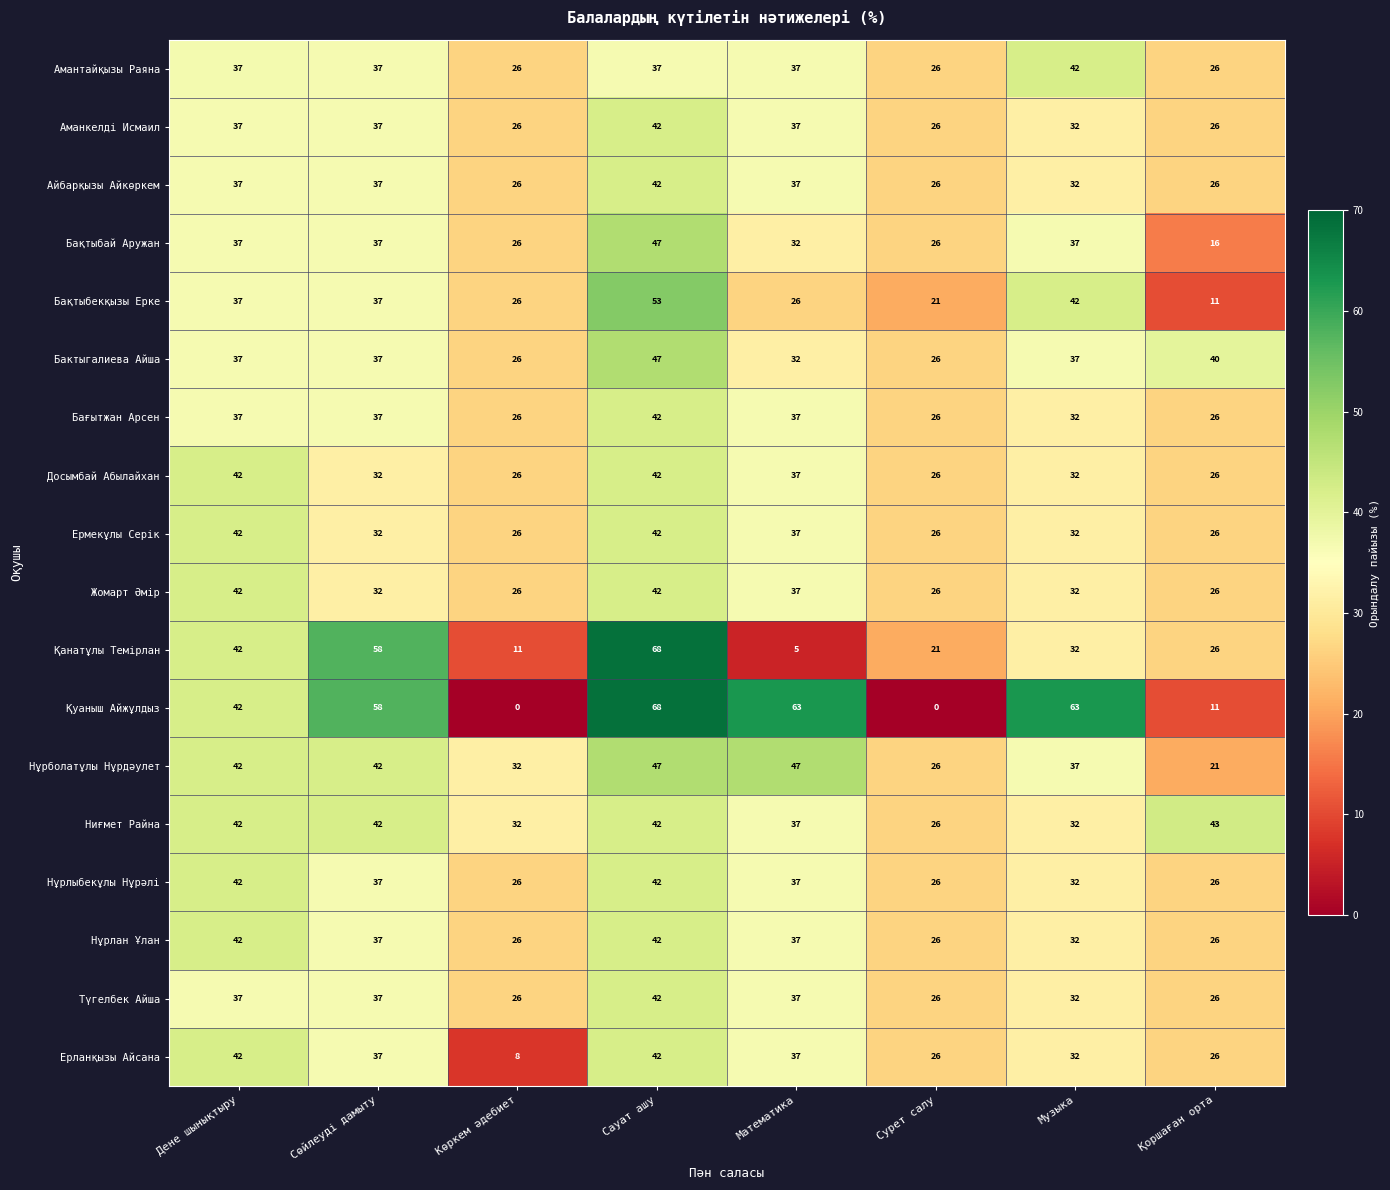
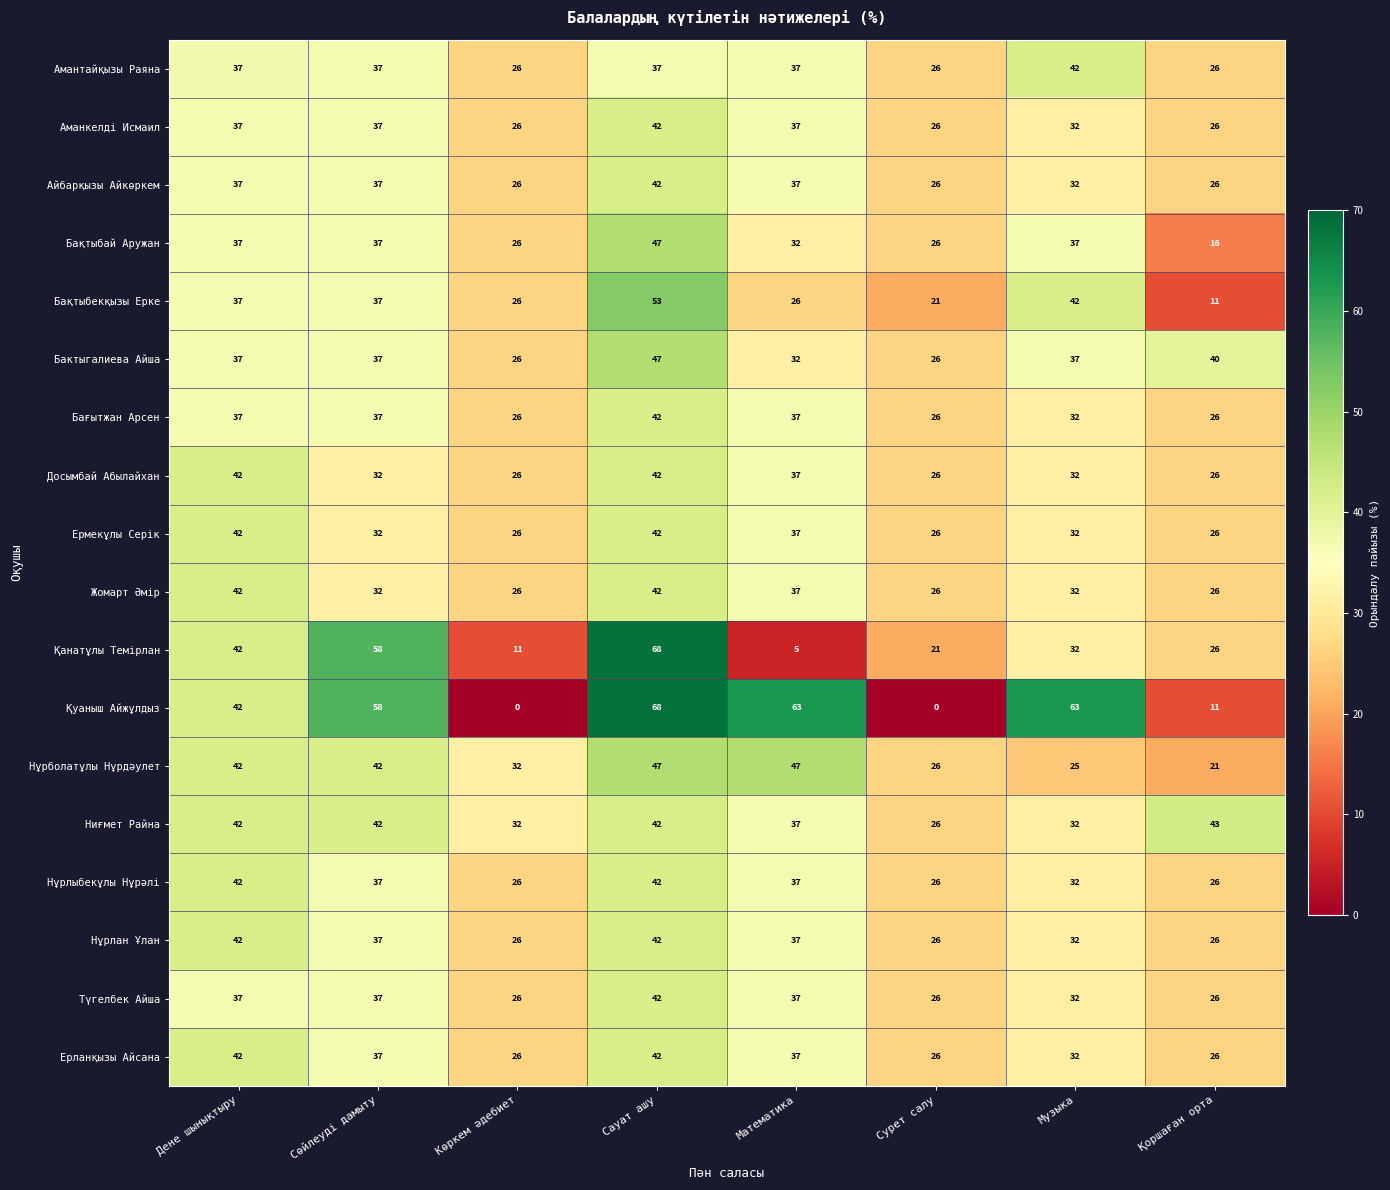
Нұрболатұлы Нұрдәулет, Музыка: 37 -> 25
Ерланқызы Айсана, Көркем әдебиет: 8 -> 26
